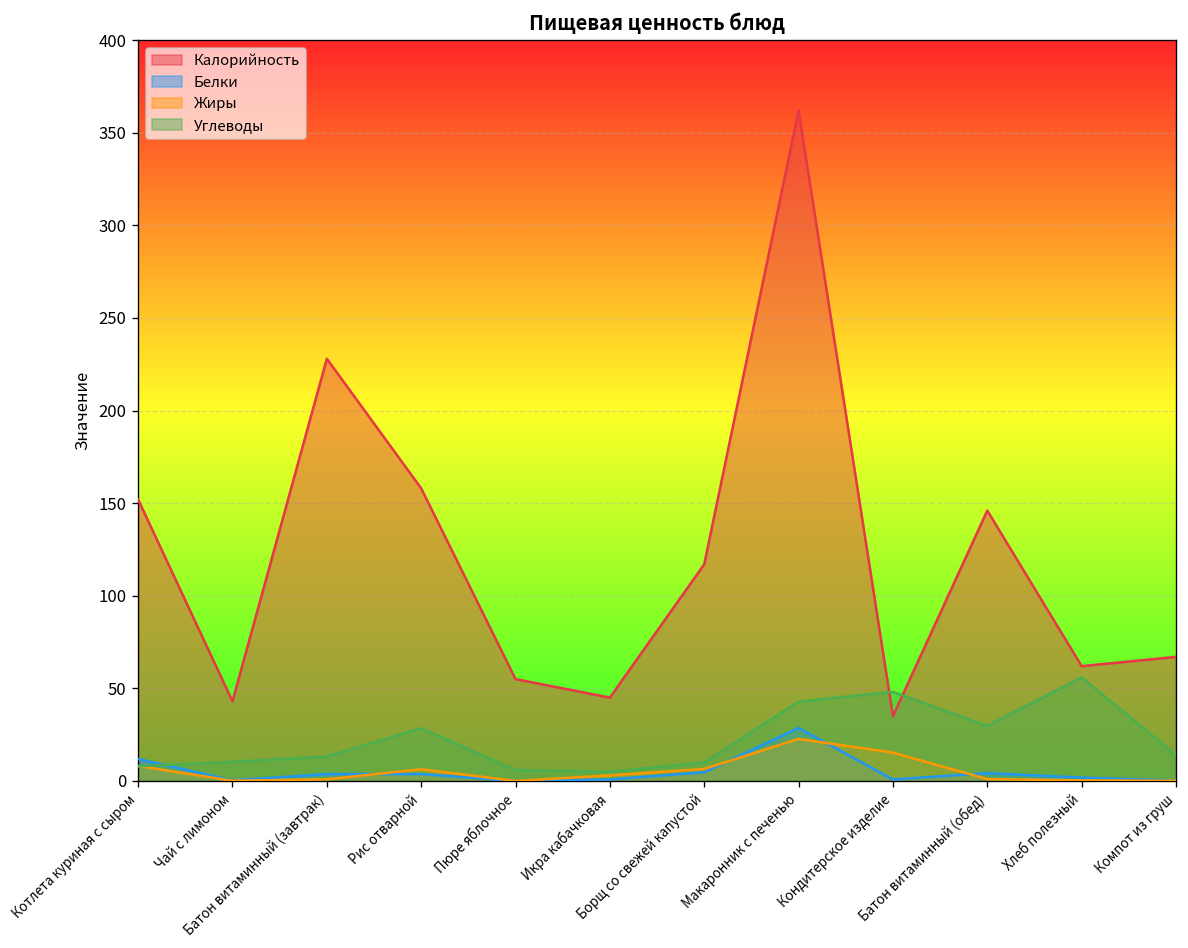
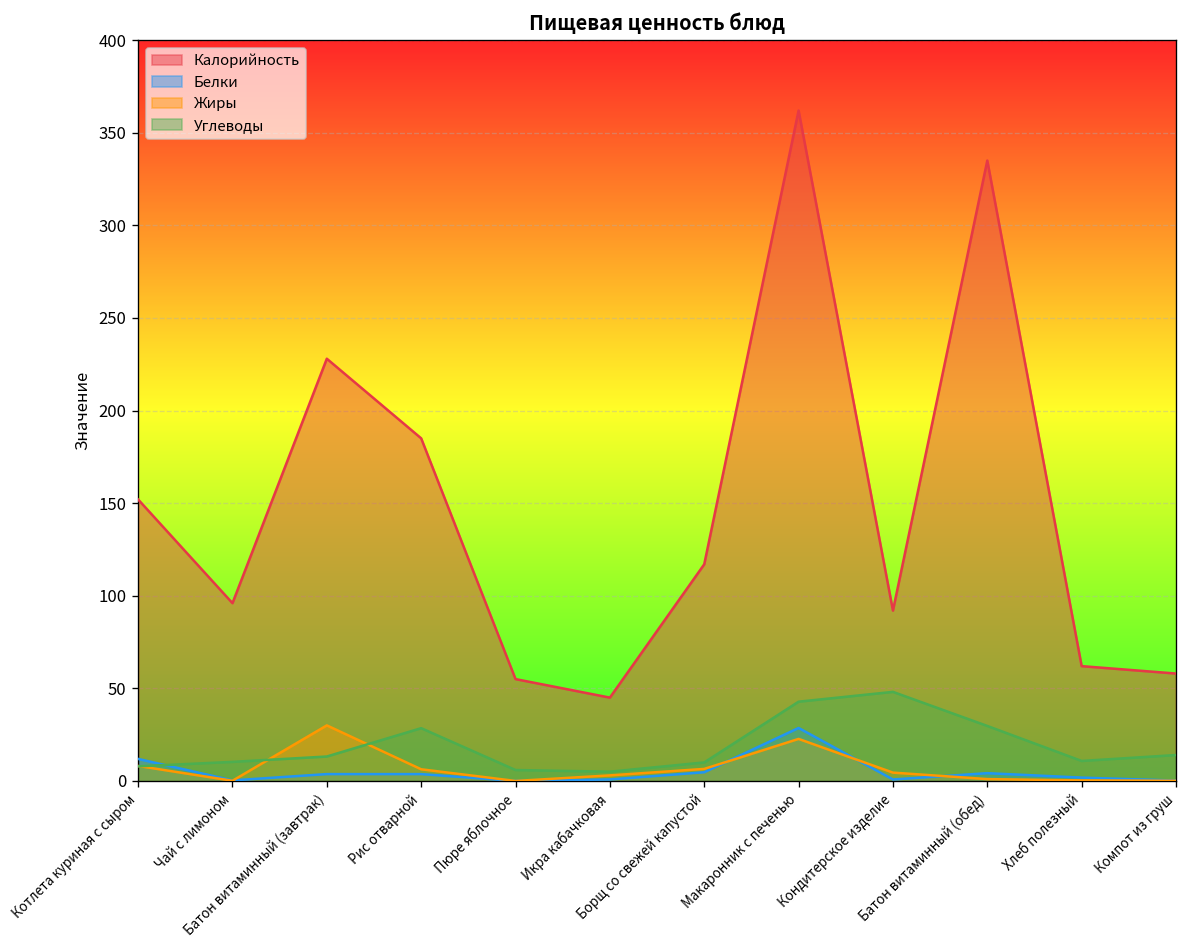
Калорийность, Чай с лимоном: 43 -> 96
Жиры, Батон витаминный (завтрак): 1 -> 30
Калорийность, Рис отварной: 158 -> 185
Калорийность, Кондитерское изделие: 35 -> 92
Жиры, Кондитерское изделие: 15 -> 5
Калорийность, Батон витаминный (обед): 146 -> 335
Углеводы, Хлеб полезный: 56 -> 11
Калорийность, Компот из груш: 67 -> 58
